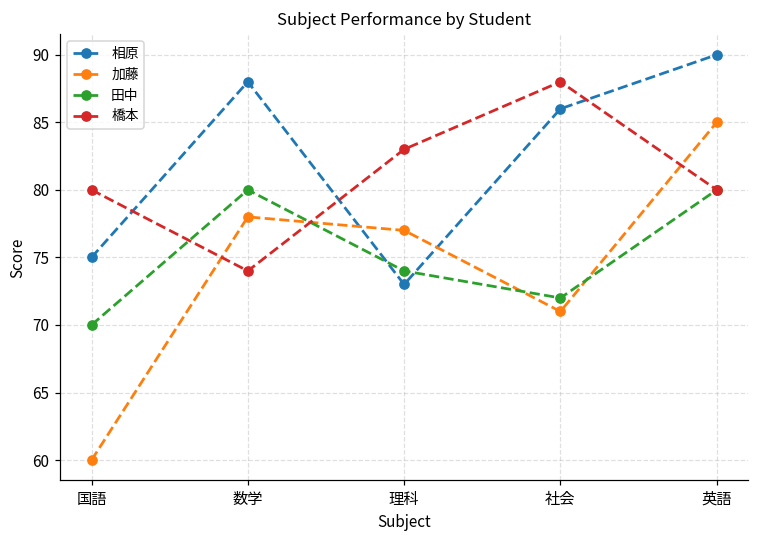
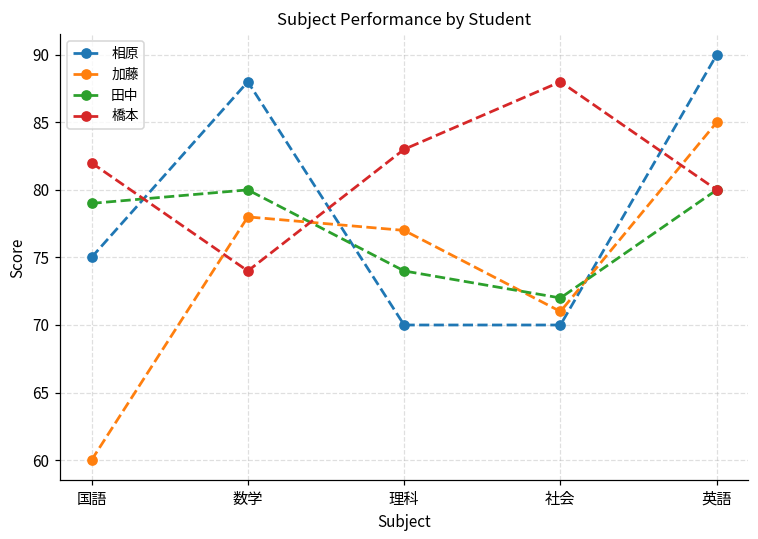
田中, 国語: 70 -> 79
橋本, 国語: 80 -> 82
相原, 理科: 73 -> 70
相原, 社会: 86 -> 70
